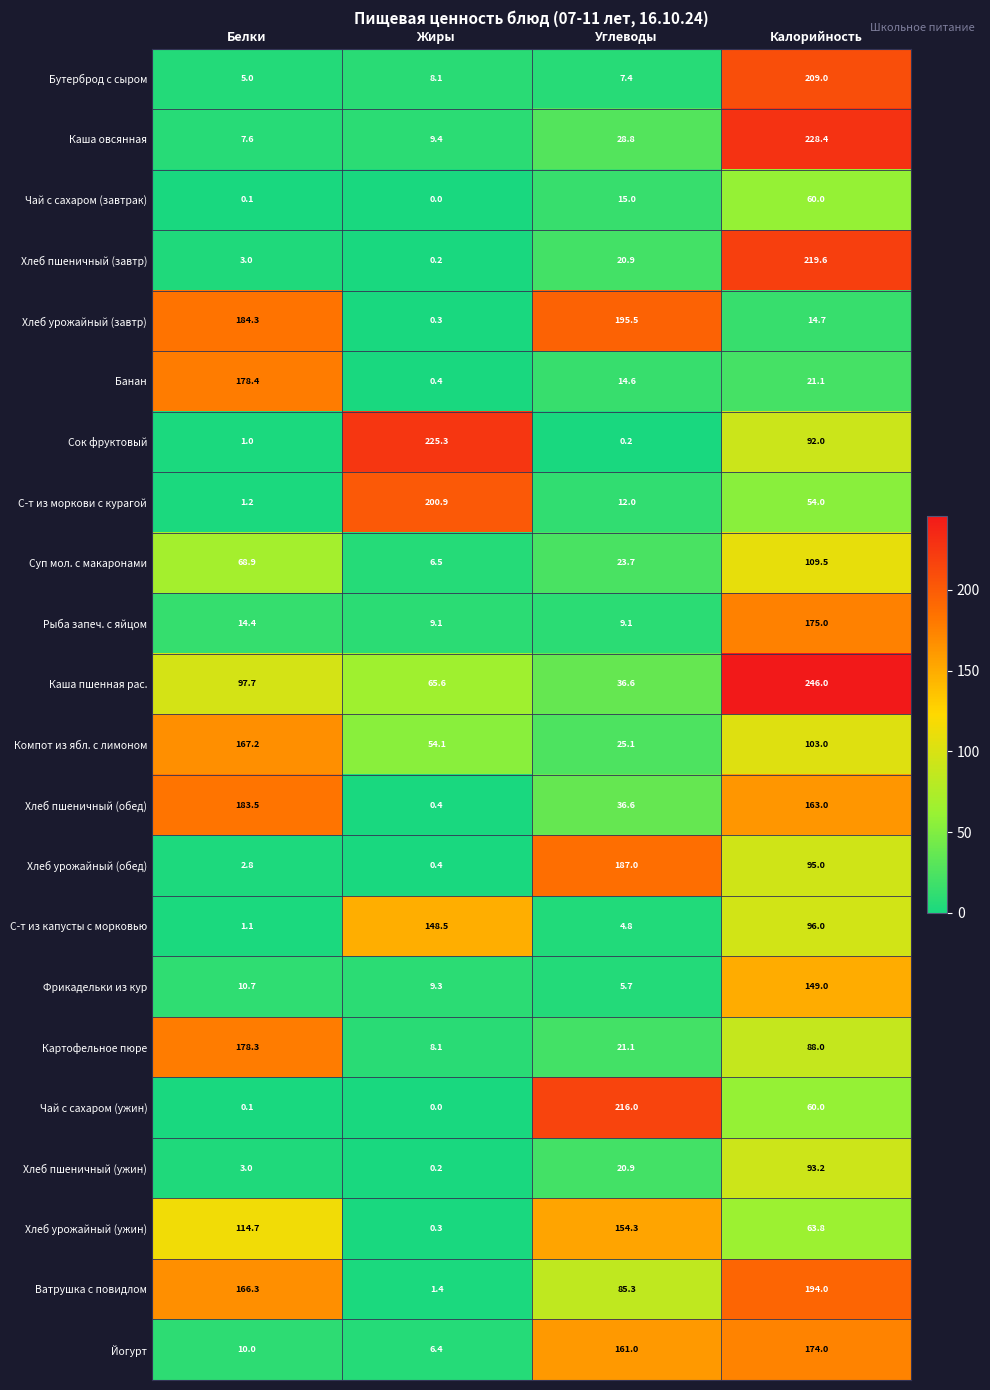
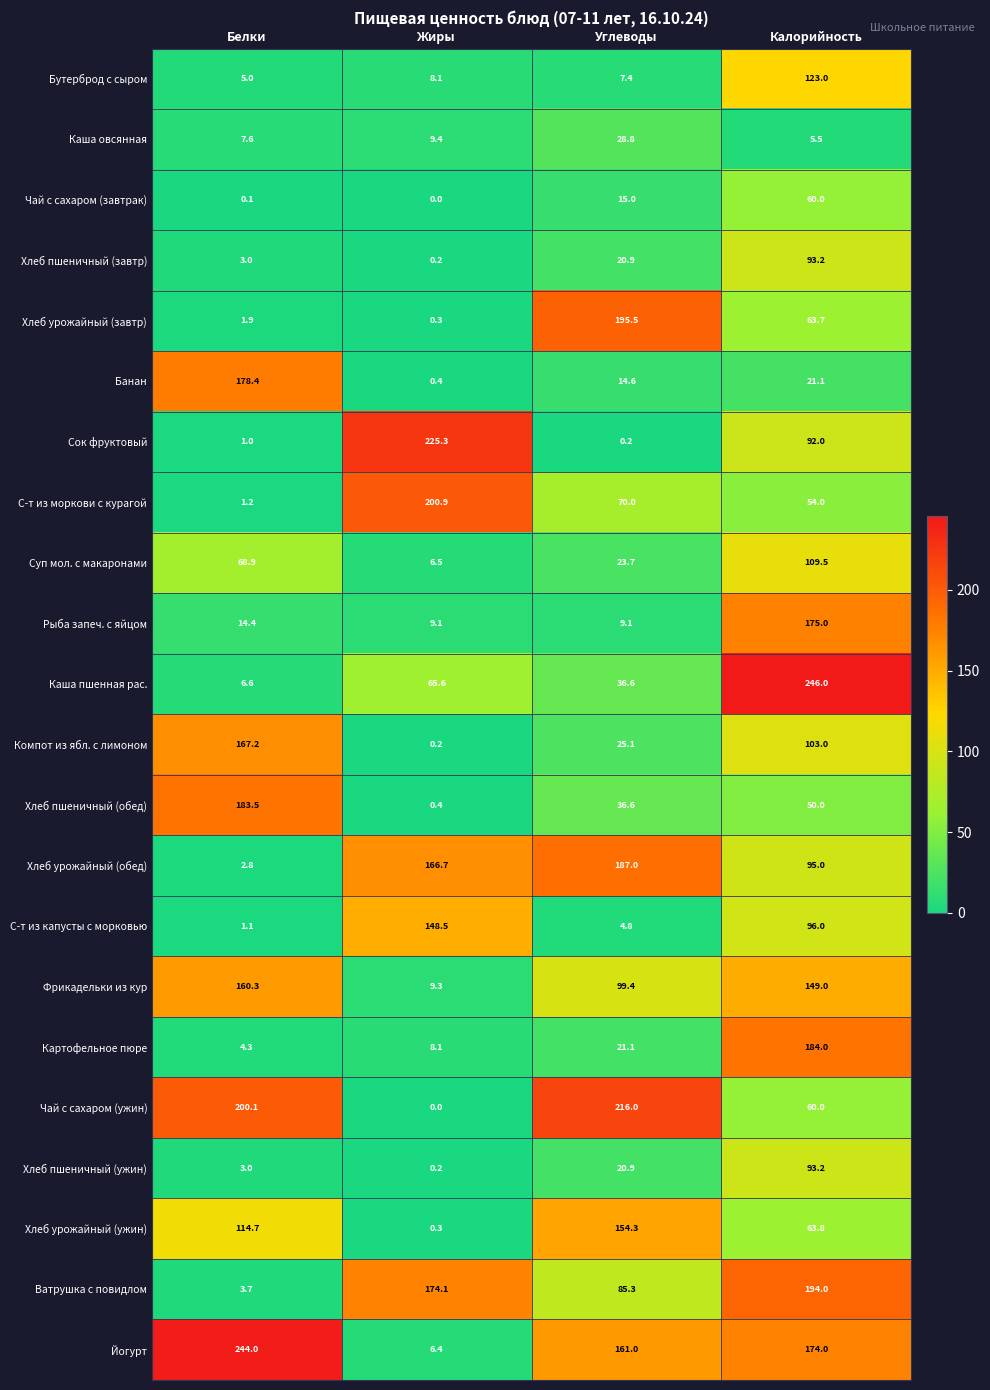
Бутерброд с сыром, Калорийность: 209.0 -> 123.0
Каша овсянная, Калорийность: 228.4 -> 5.5
Хлеб пшеничный (завтр), Калорийность: 219.6 -> 93.2
Хлеб урожайный (завтр), Белки: 184.3 -> 1.9
Хлеб урожайный (завтр), Калорийность: 14.7 -> 63.7
С-т из моркови с курагой, Углеводы: 12.0 -> 70.0
Каша пшенная рас., Белки: 97.7 -> 6.6
Компот из ябл. с лимоном, Жиры: 54.1 -> 0.2
Хлеб пшеничный (обед), Калорийность: 163.0 -> 50.0
Хлеб урожайный (обед), Жиры: 0.4 -> 166.7
Фрикадельки из кур, Белки: 10.7 -> 160.3
Фрикадельки из кур, Углеводы: 5.7 -> 99.4
Картофельное пюре, Белки: 178.3 -> 4.3
Картофельное пюре, Калорийность: 88.0 -> 184.0
Чай с сахаром (ужин), Белки: 0.1 -> 200.1
Ватрушка с повидлом, Белки: 166.3 -> 3.7
Ватрушка с повидлом, Жиры: 1.4 -> 174.1
Йогурт, Белки: 10.0 -> 244.0
